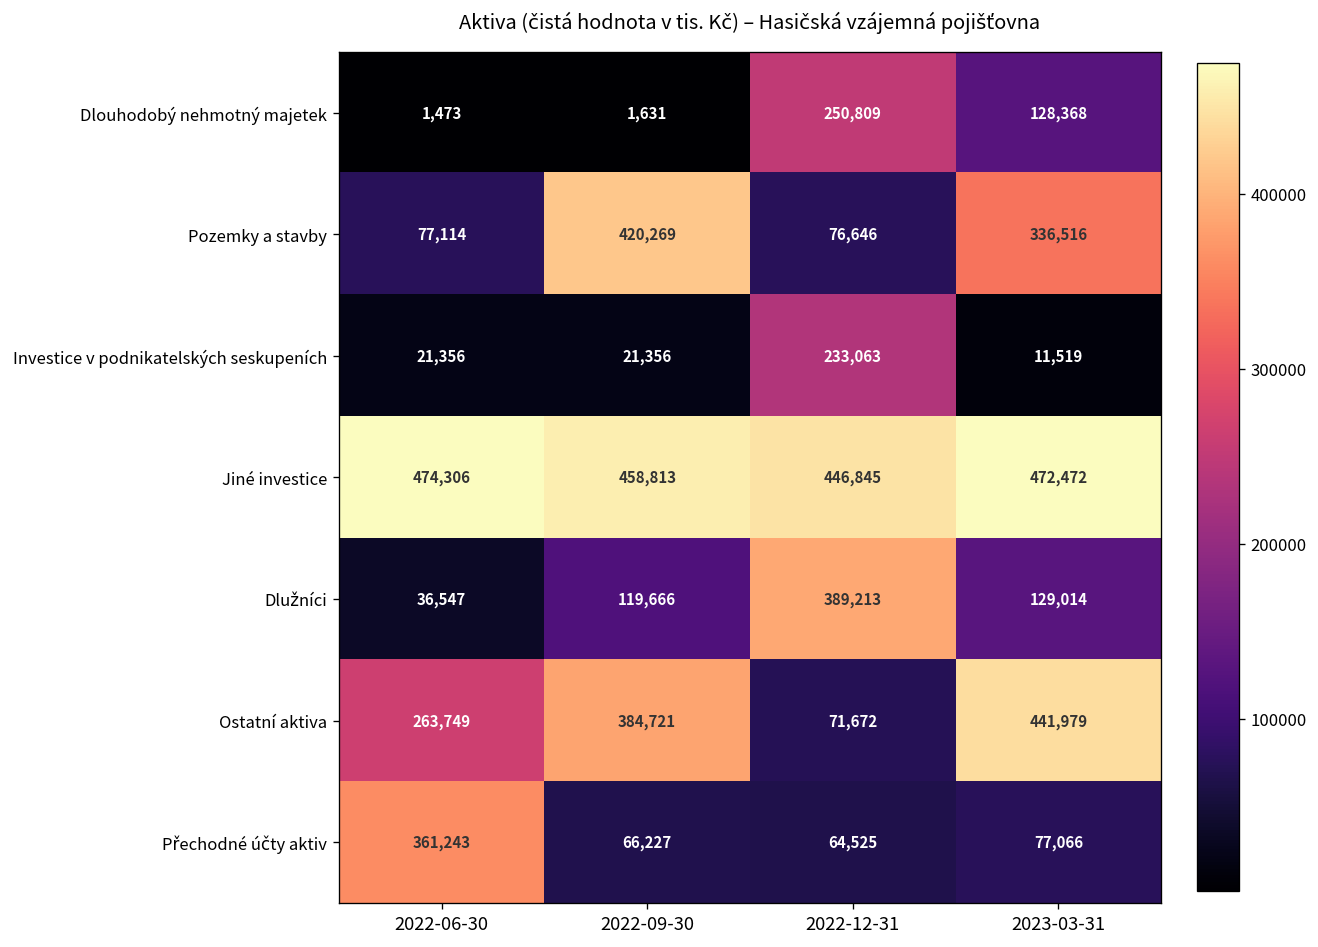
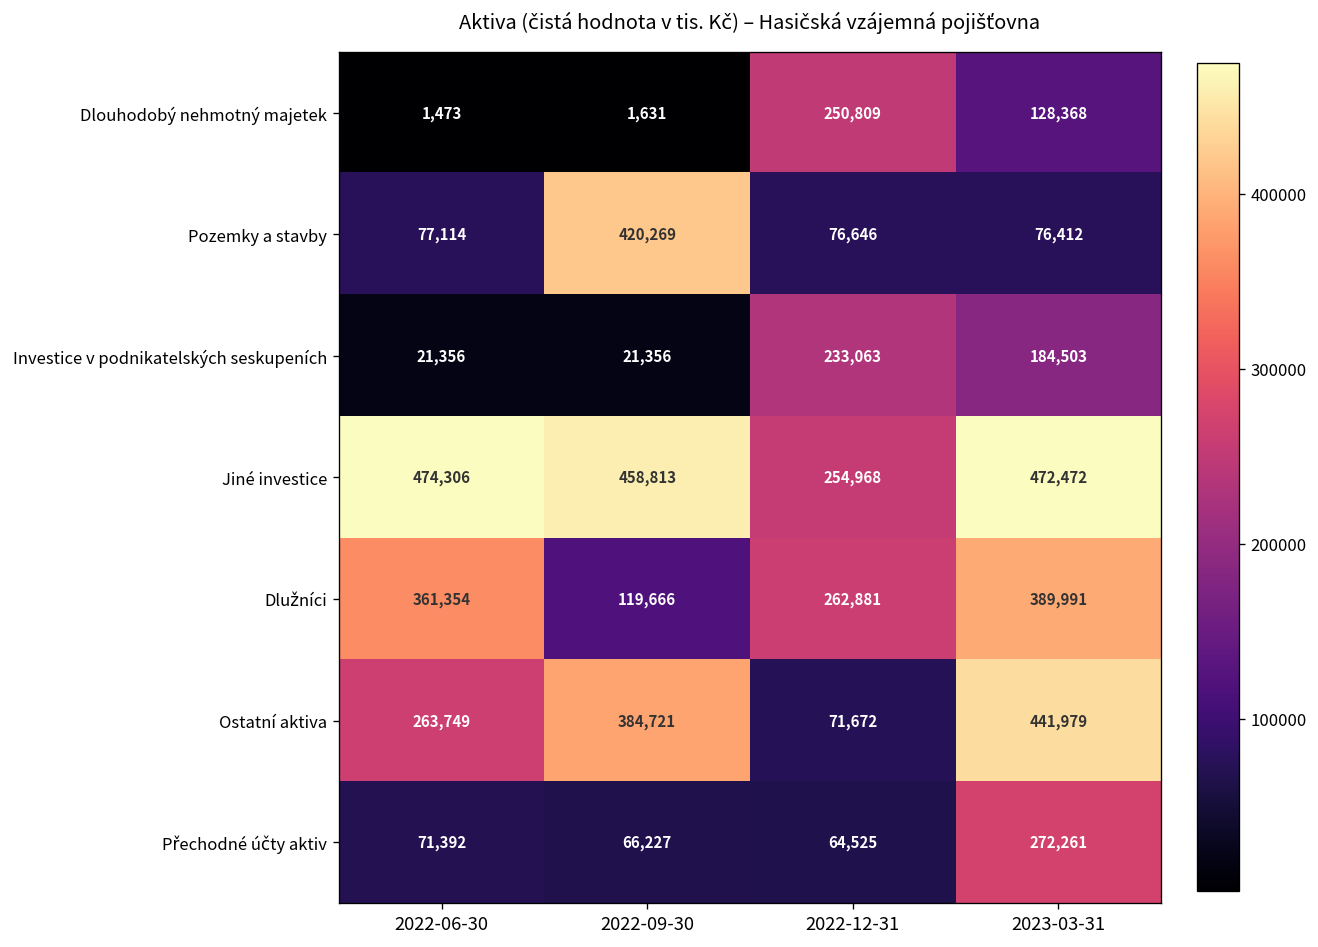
Pozemky a stavby, 2023-03-31: 336,516 -> 76,412
Investice v podnikatelských seskupeních, 2023-03-31: 11,519 -> 184,503
Jiné investice, 2022-12-31: 446,845 -> 254,968
Dlužníci, 2022-06-30: 36,547 -> 361,354
Dlužníci, 2022-12-31: 389,213 -> 262,881
Dlužníci, 2023-03-31: 129,014 -> 389,991
Přechodné účty aktiv, 2022-06-30: 361,243 -> 71,392
Přechodné účty aktiv, 2023-03-31: 77,066 -> 272,261
